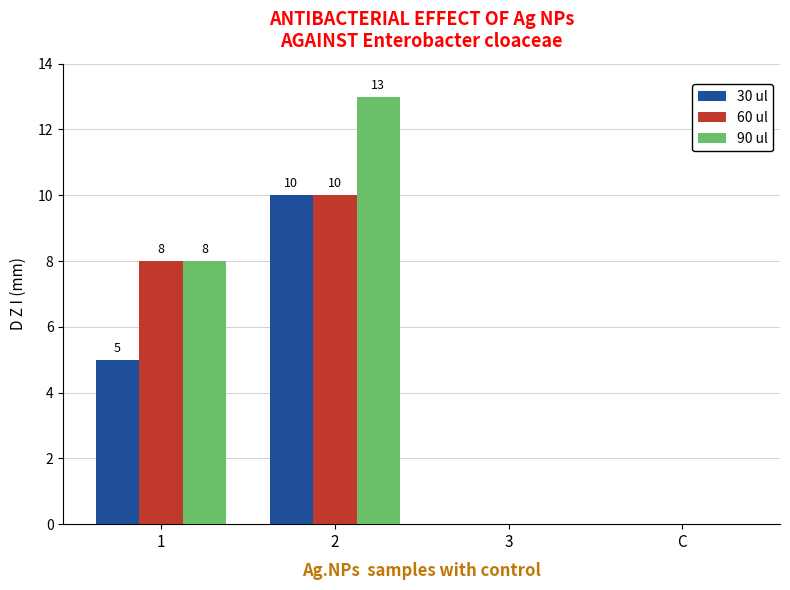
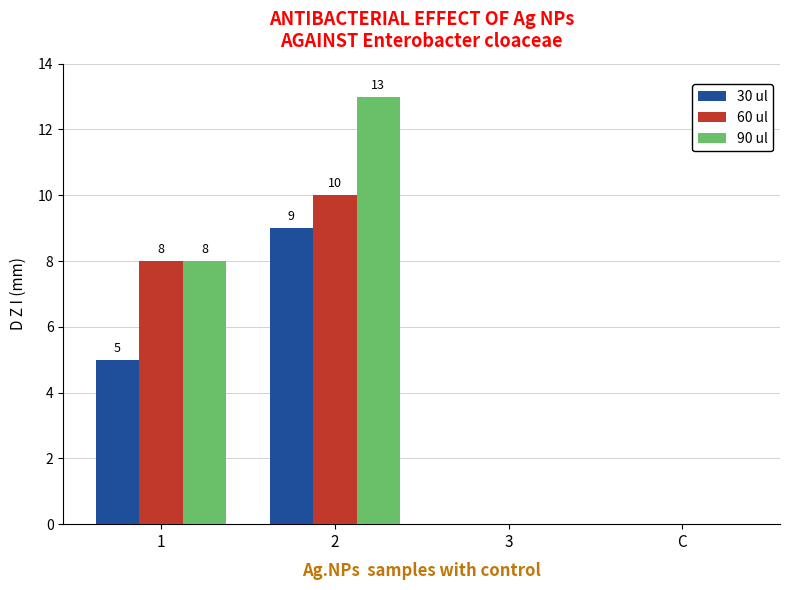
30 ul, 2: 10 -> 9
